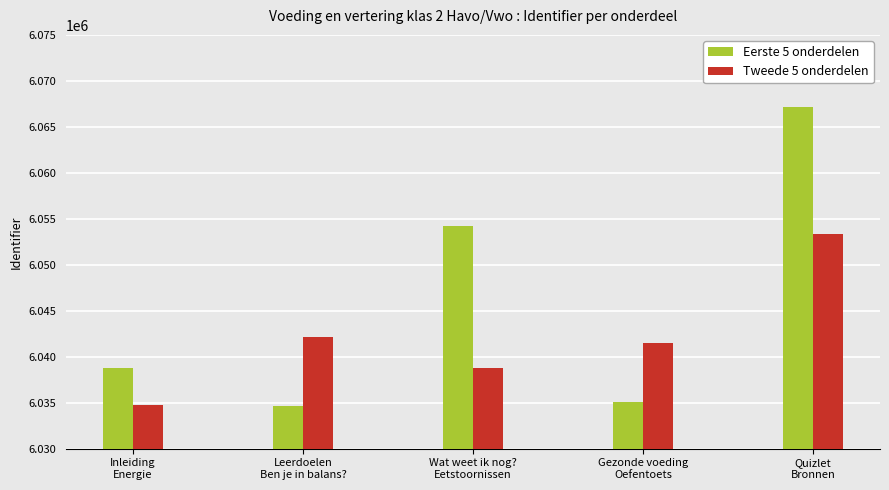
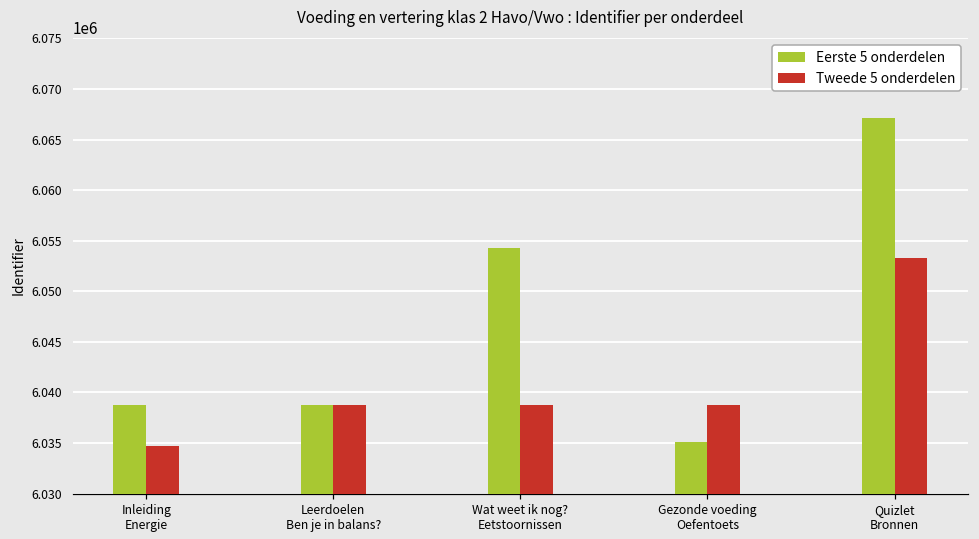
Eerste 5 onderdelen, Leerdoelen Ben je in balans?: 6035000 -> 6039000
Tweede 5 onderdelen, Leerdoelen Ben je in balans?: 6042000 -> 6039000
Tweede 5 onderdelen, Gezonde voeding Oefentoets: 6041000 -> 6039000
